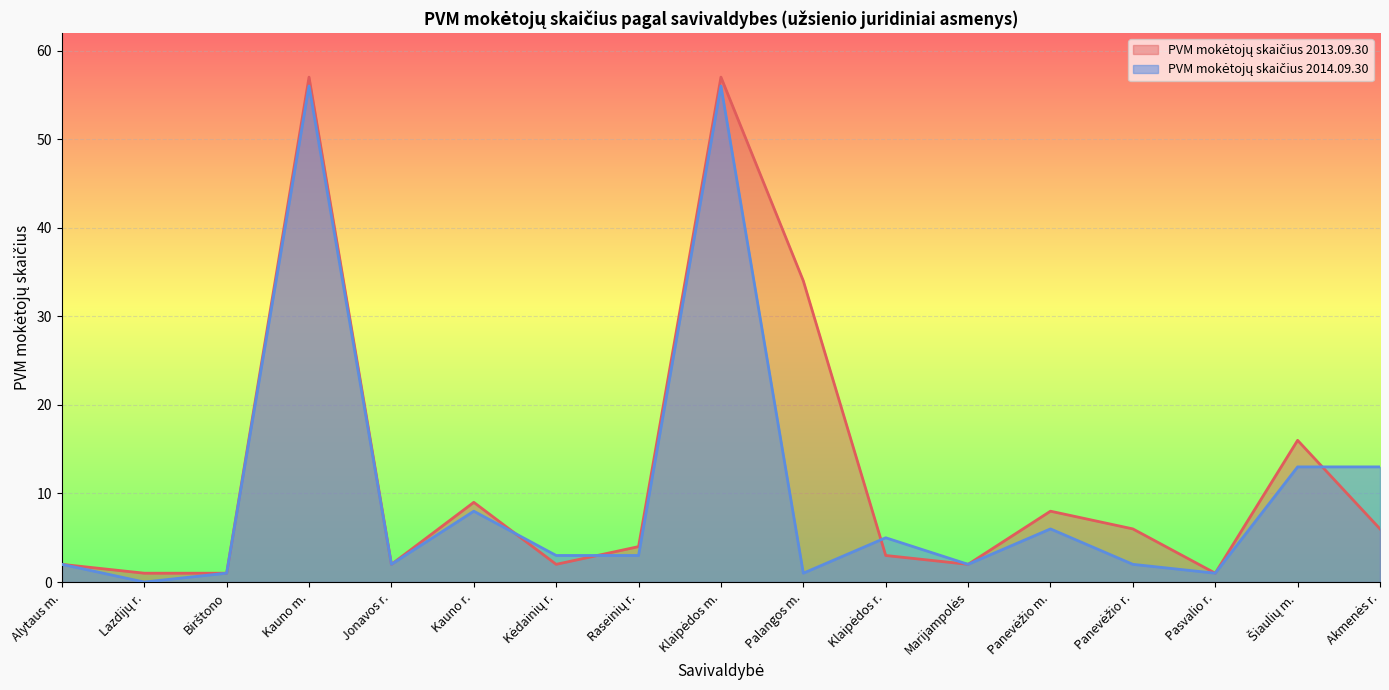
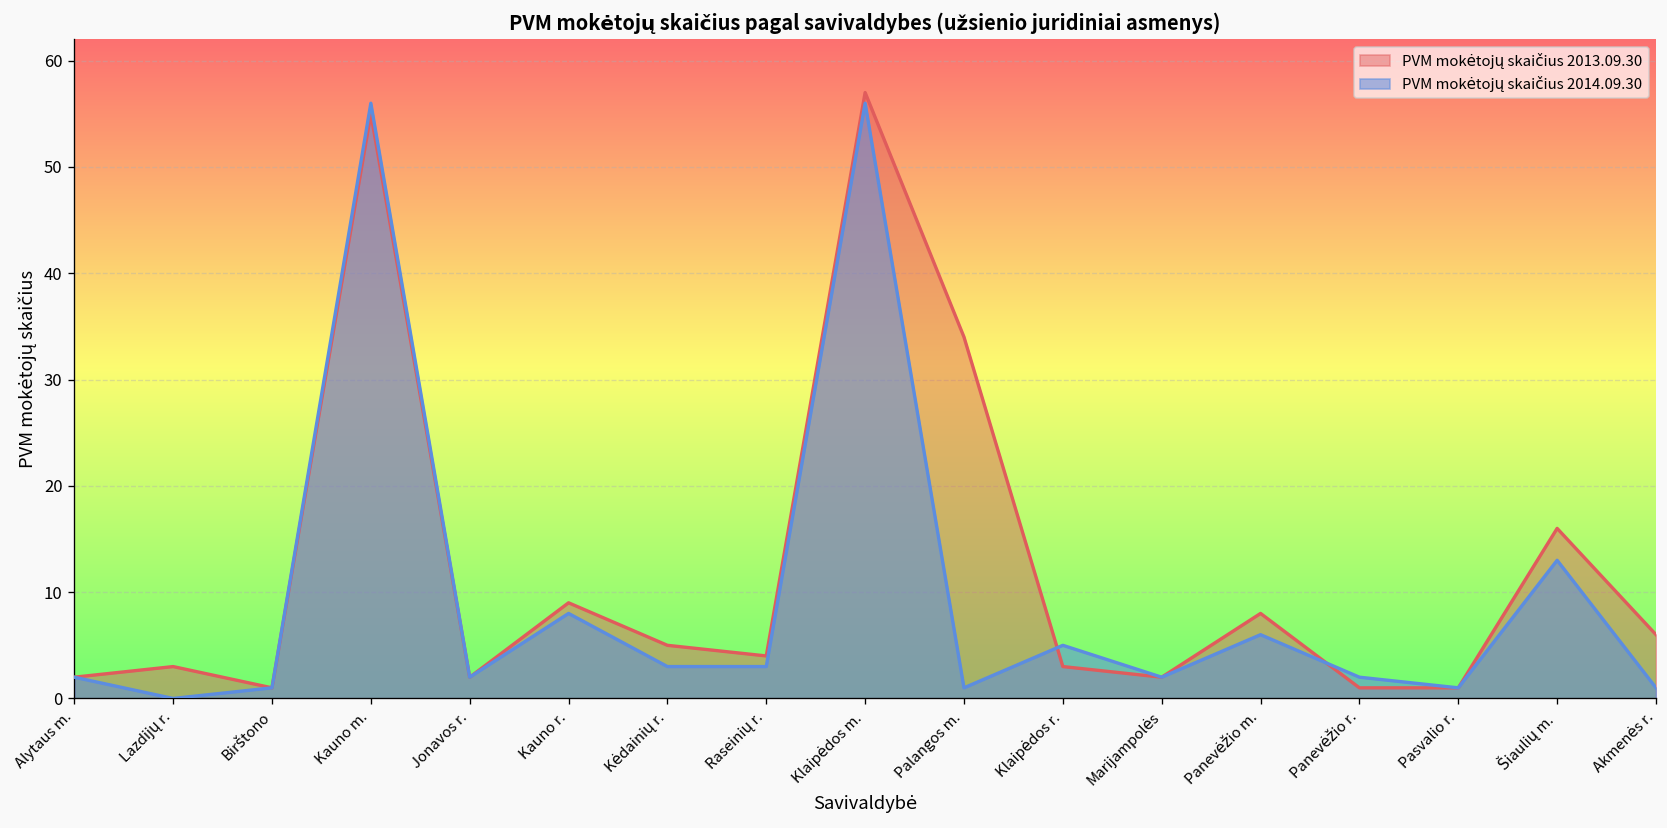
PVM mokėtojų skaičius 2013.09.30, Lazdijų r.: 1 -> 3
PVM mokėtojų skaičius 2013.09.30, Kauno m.: 57 -> 55
PVM mokėtojų skaičius 2013.09.30, Kėdainių r.: 2 -> 5
PVM mokėtojų skaičius 2013.09.30, Panevėžio r.: 6 -> 1
PVM mokėtojų skaičius 2014.09.30, Akmenės r.: 13 -> 1
